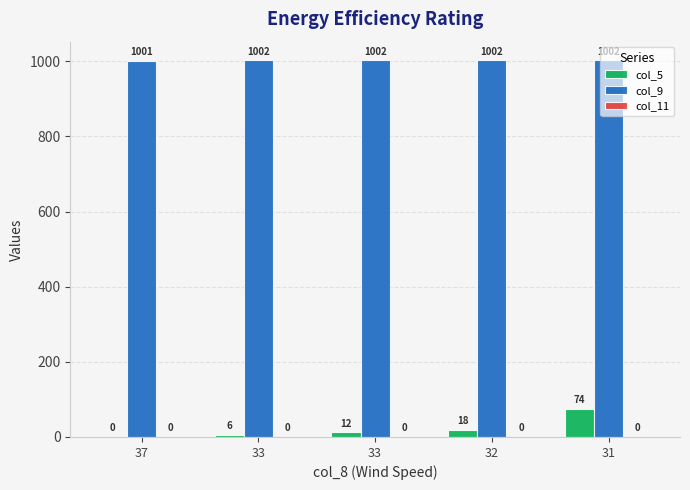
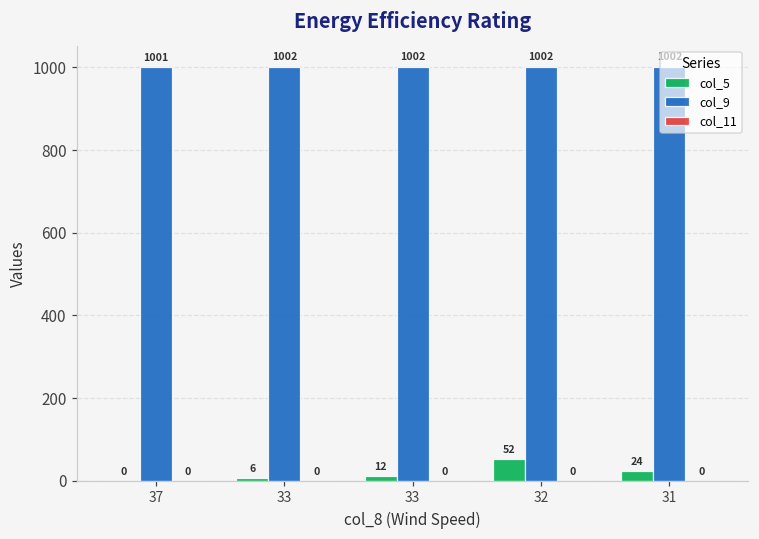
col_5, 32: 18 -> 52
col_5, 31: 74 -> 24
